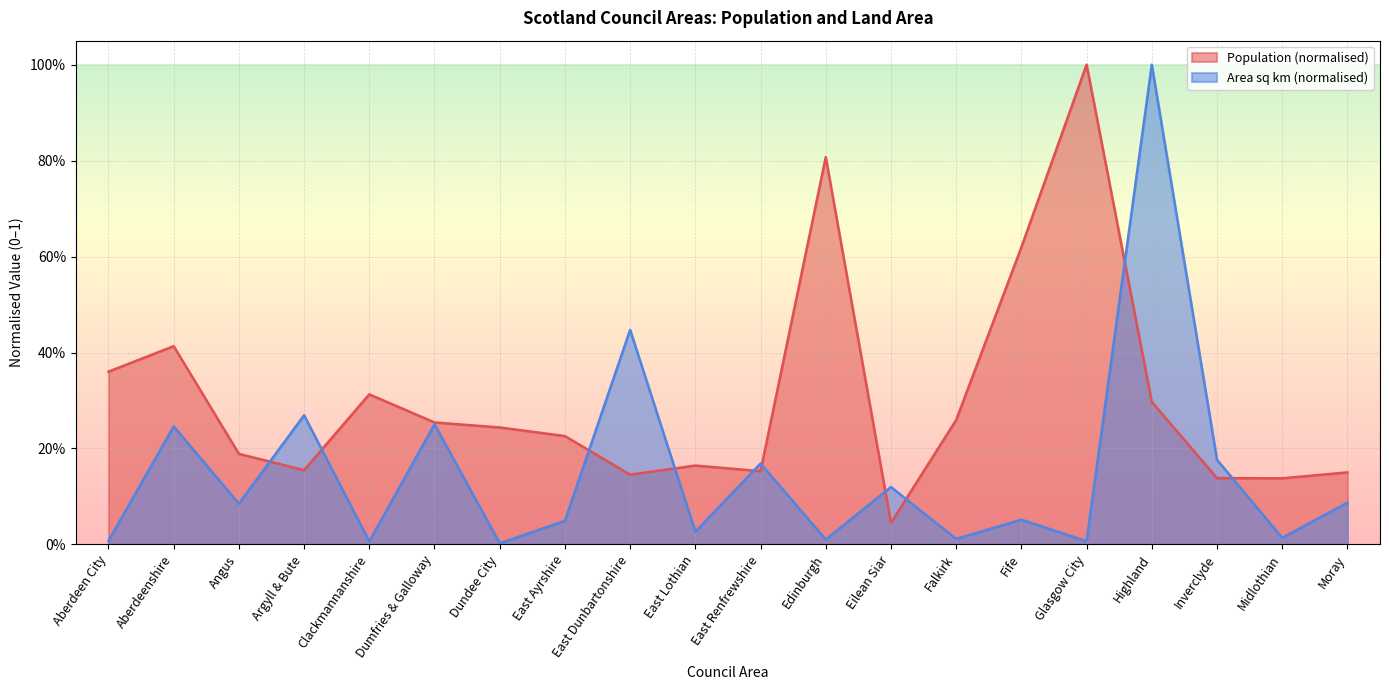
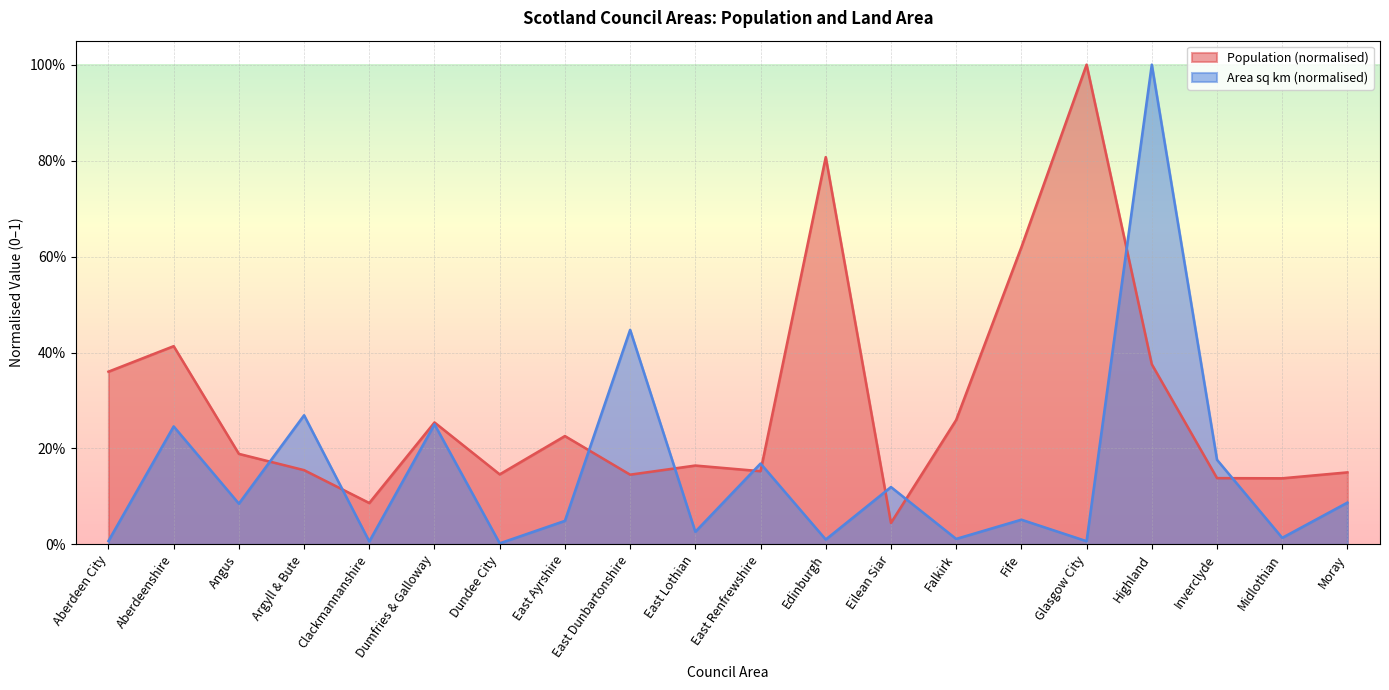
Population (normalised), Clackmannanshire: 31% -> 9%
Population (normalised), Dundee City: 24% -> 15%
Population (normalised), Highland: 30% -> 38%
